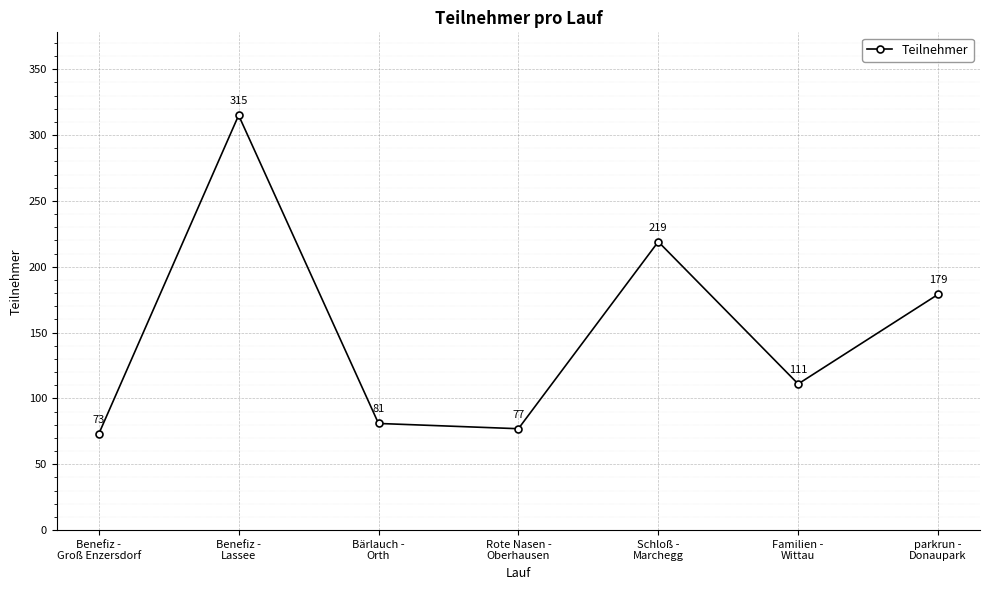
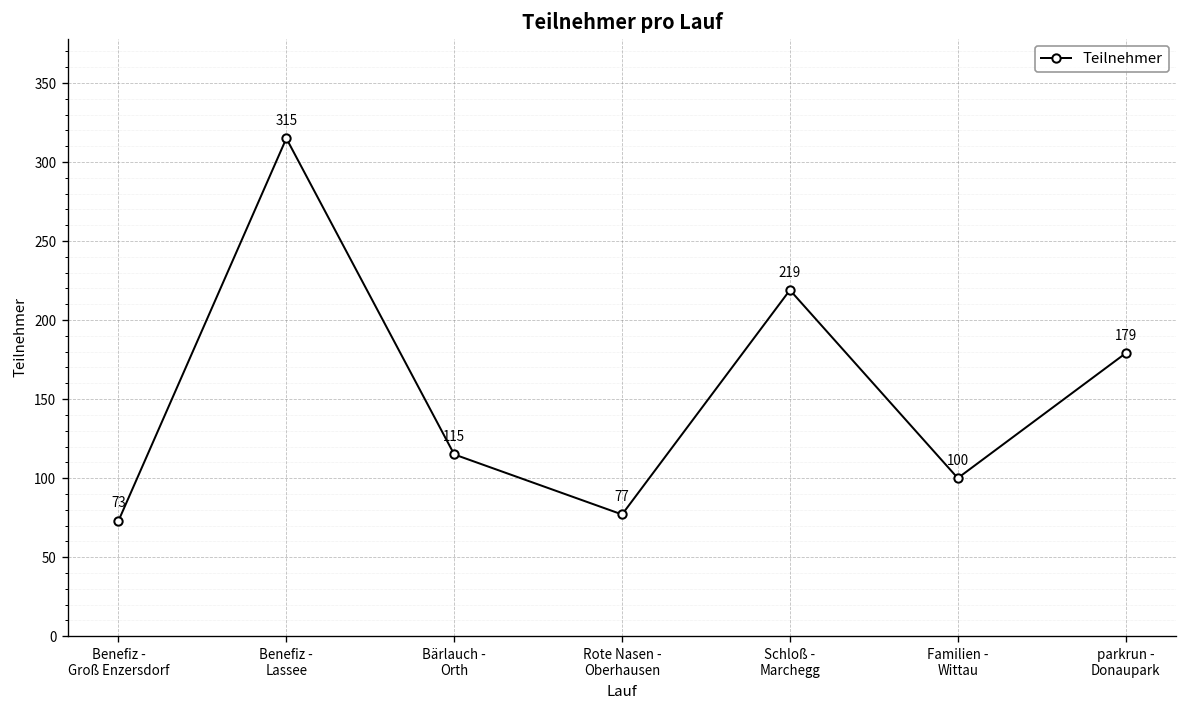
Bärlauch - Orth: 81 -> 115
Familien - Wittau: 111 -> 100
